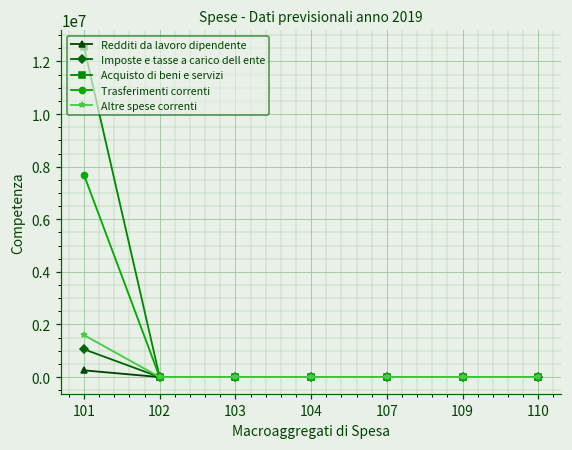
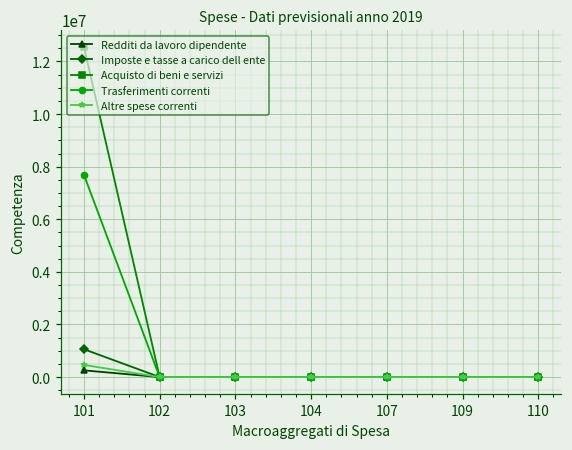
Altre spese correnti, 101: 1600000 -> 500000
